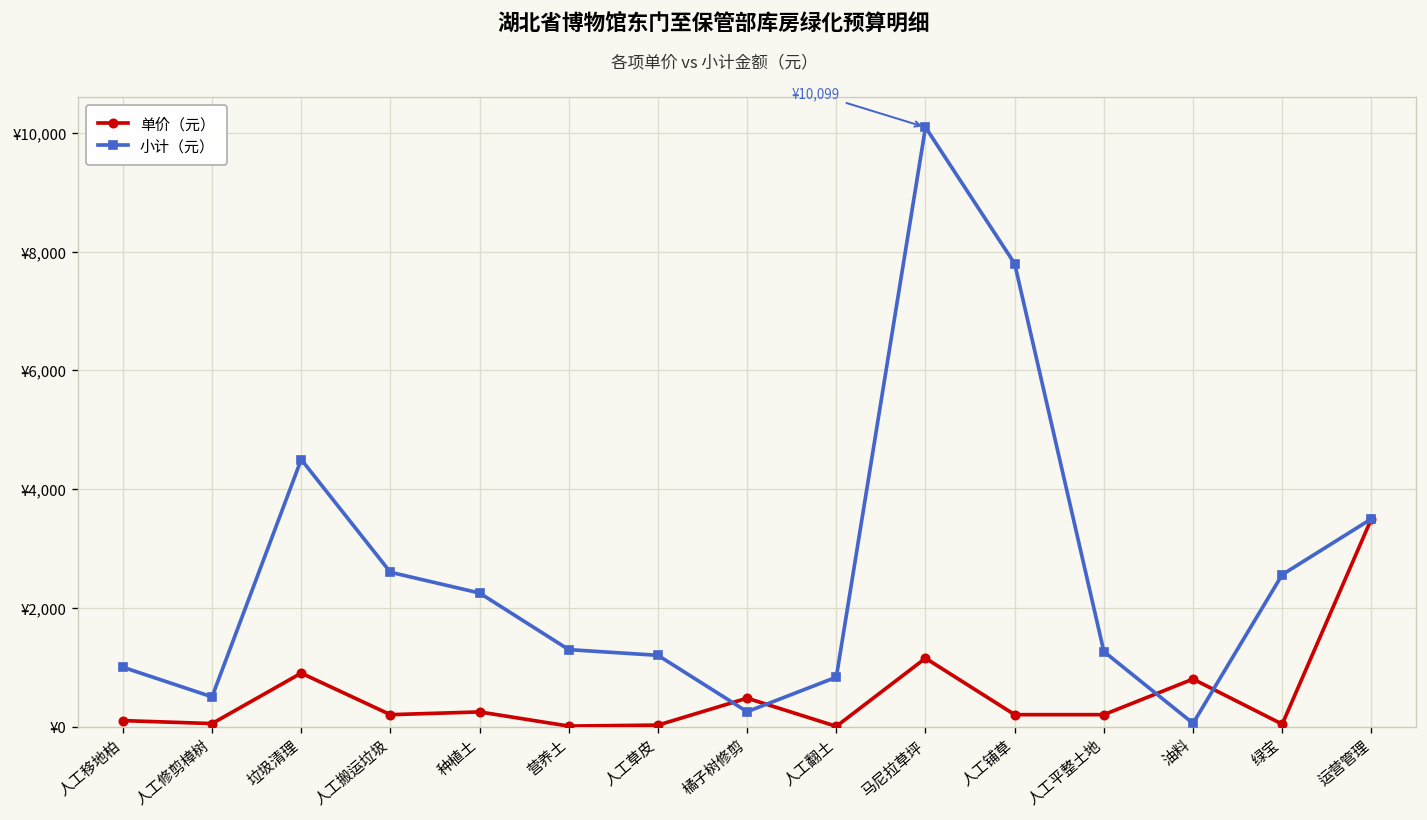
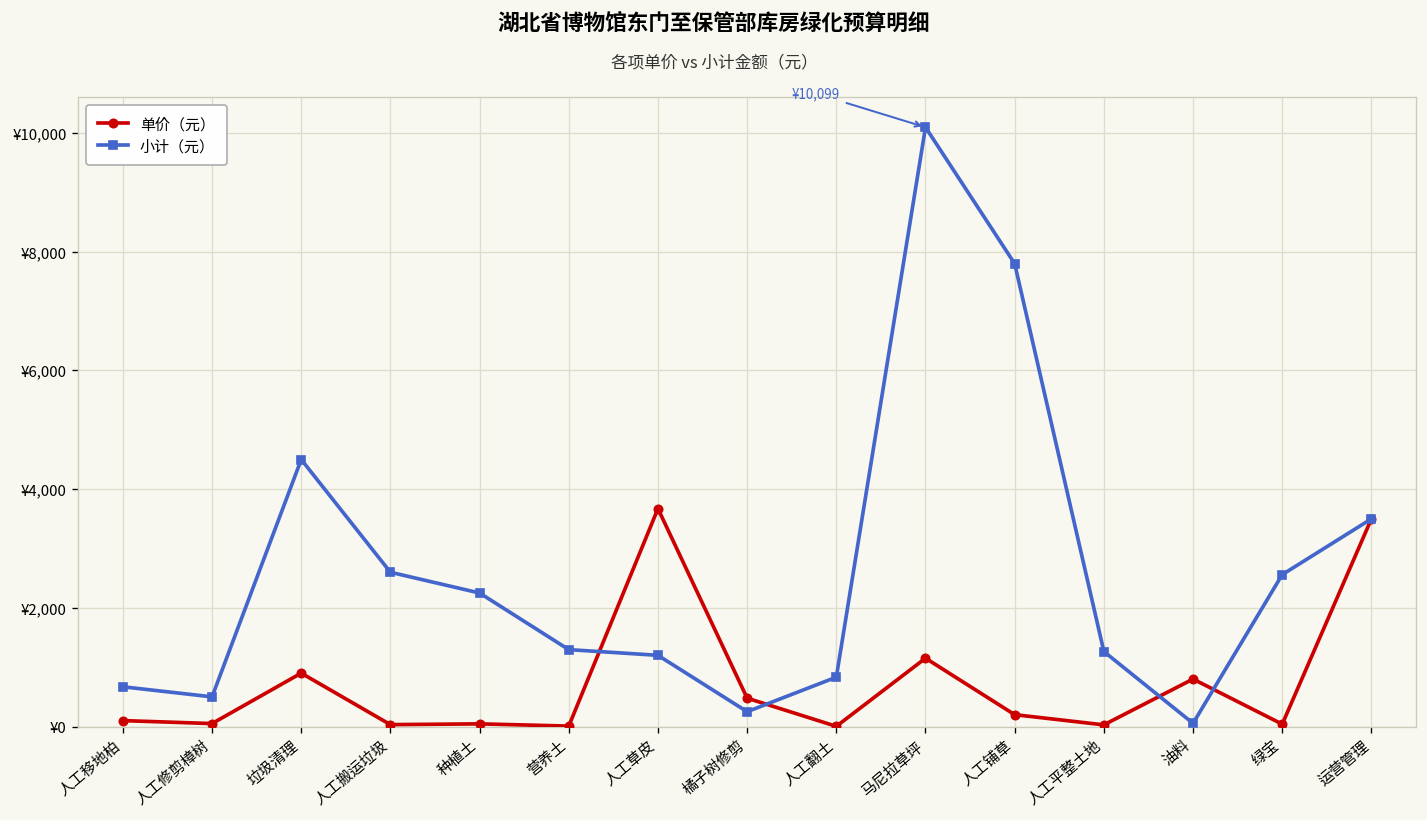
小计（元）, 人工移地柏: ¥1,000 -> ¥700
单价（元）, 人工搬运垃圾: ¥200 -> ¥0
单价（元）, 种植土: ¥200 -> ¥0
单价（元）, 人工草皮: ¥0 -> ¥3,700
单价（元）, 人工平整土地: ¥200 -> ¥0
